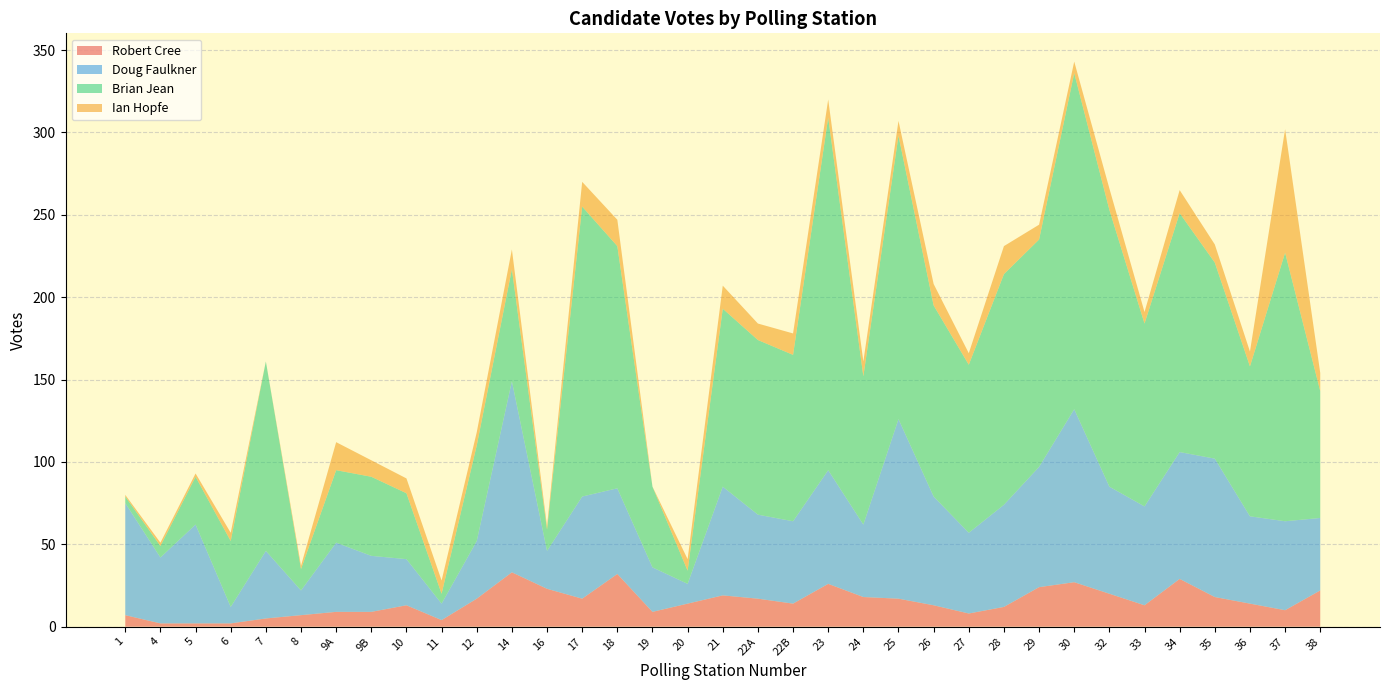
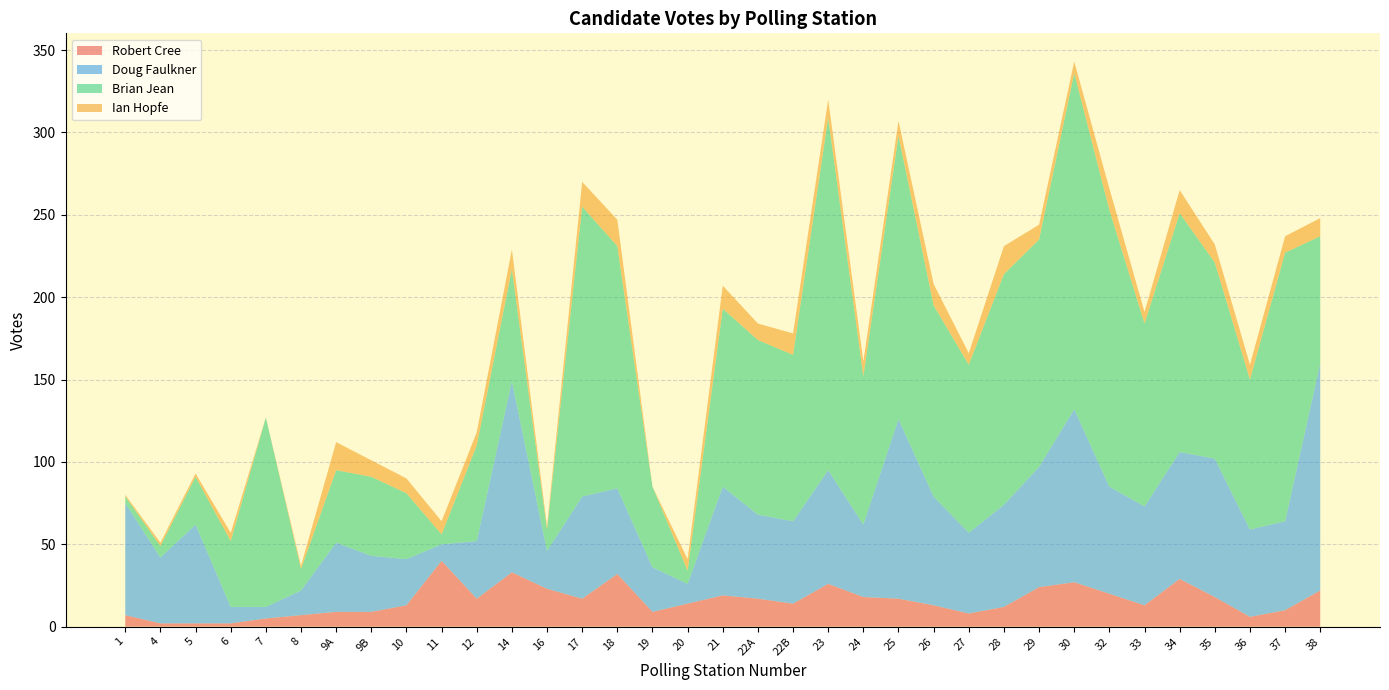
Doug Faulkner, 7: 41 -> 7
Robert Cree, 11: 4 -> 40
Robert Cree, 36: 14 -> 6
Ian Hopfe, 37: 75 -> 10
Doug Faulkner, 38: 44 -> 138
